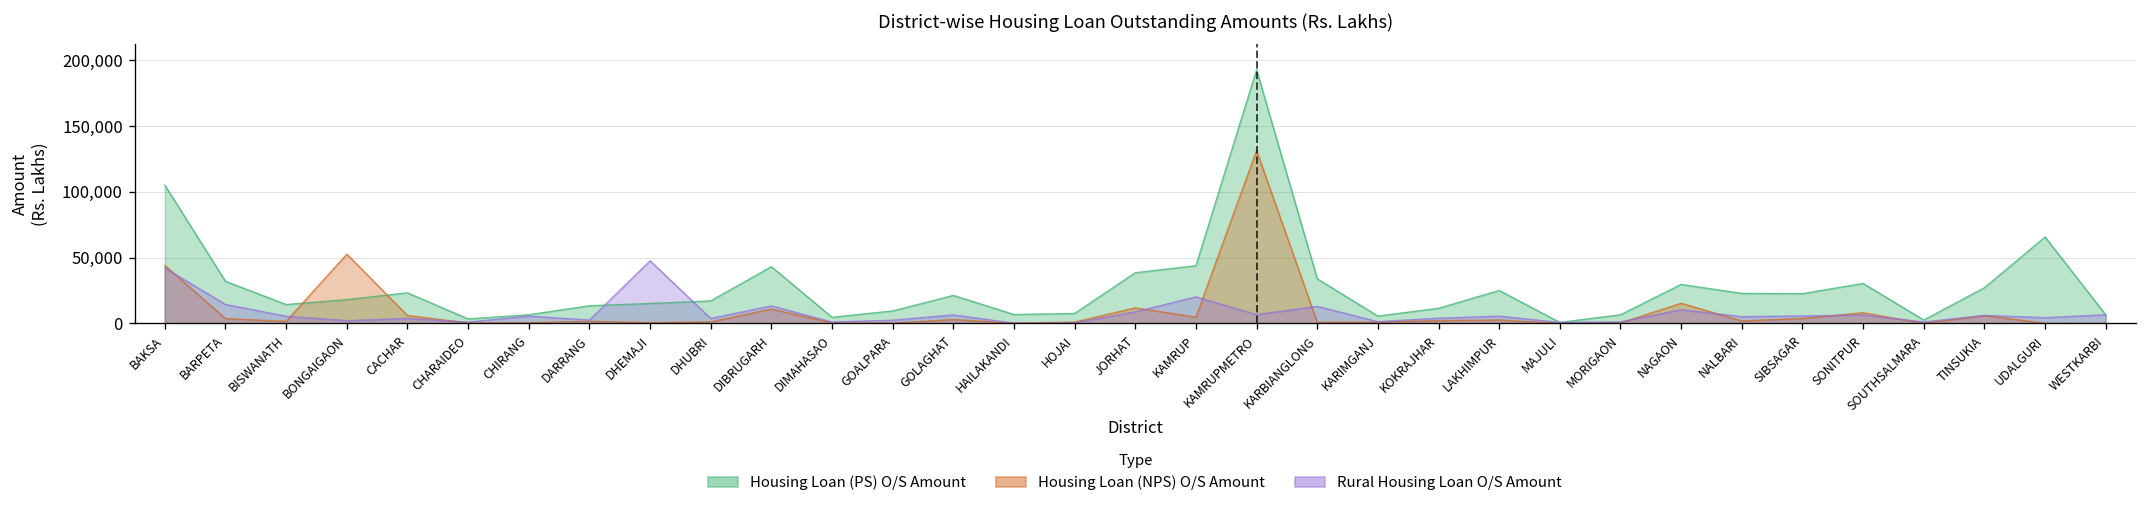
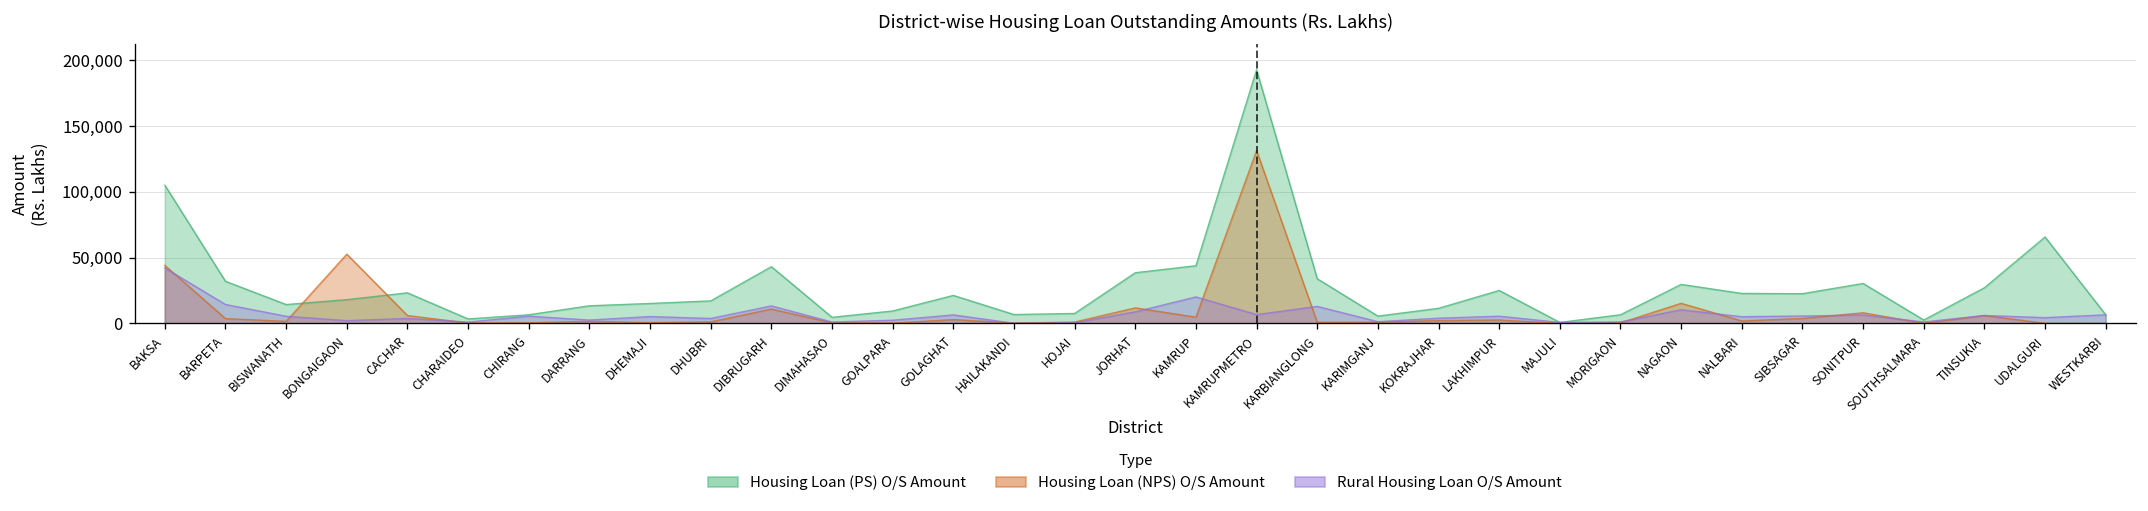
Rural Housing Loan O/S Amount, DHEMAJI: 48,000 -> 5,000
